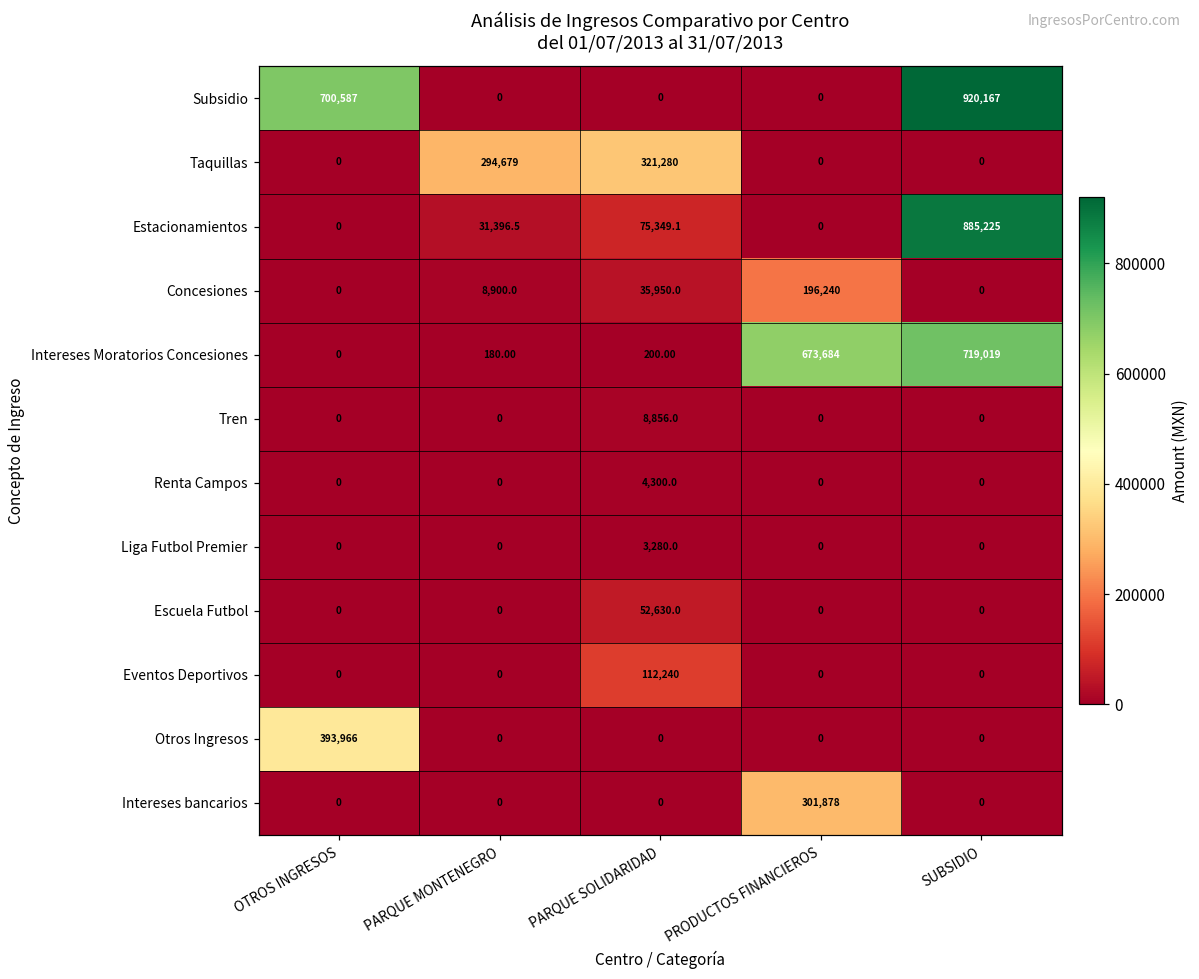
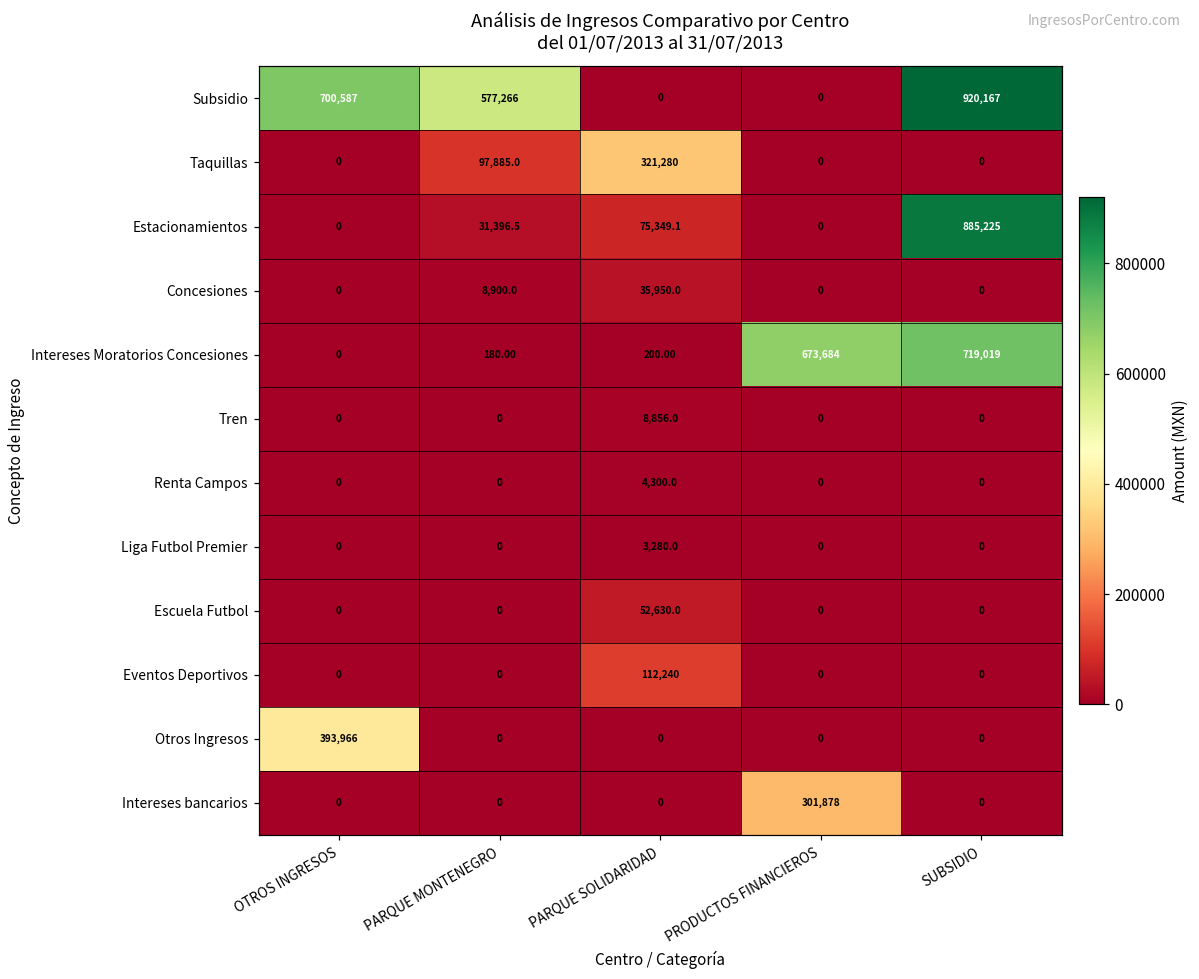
Subsidio, PARQUE MONTENEGRO: 0 -> 577,266
Taquillas, PARQUE MONTENEGRO: 294,679 -> 97,885.0
Concesiones, PRODUCTOS FINANCIEROS: 196,240 -> 0
